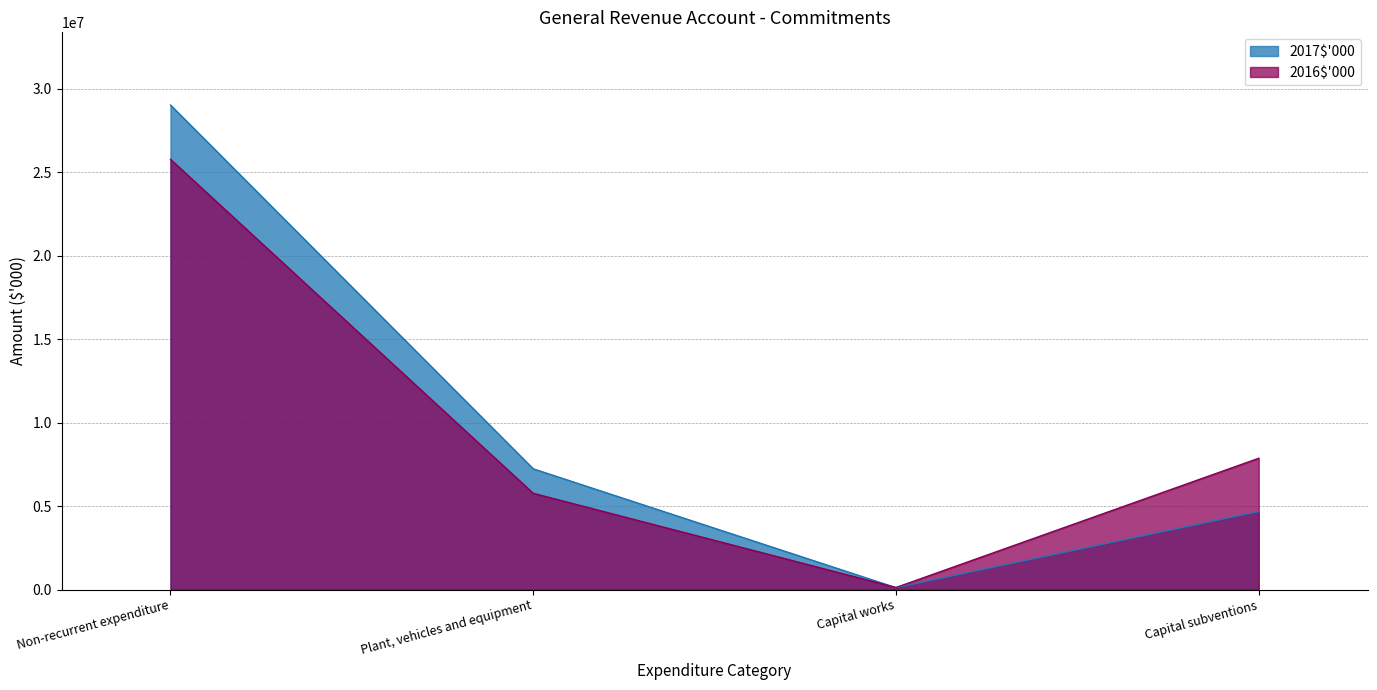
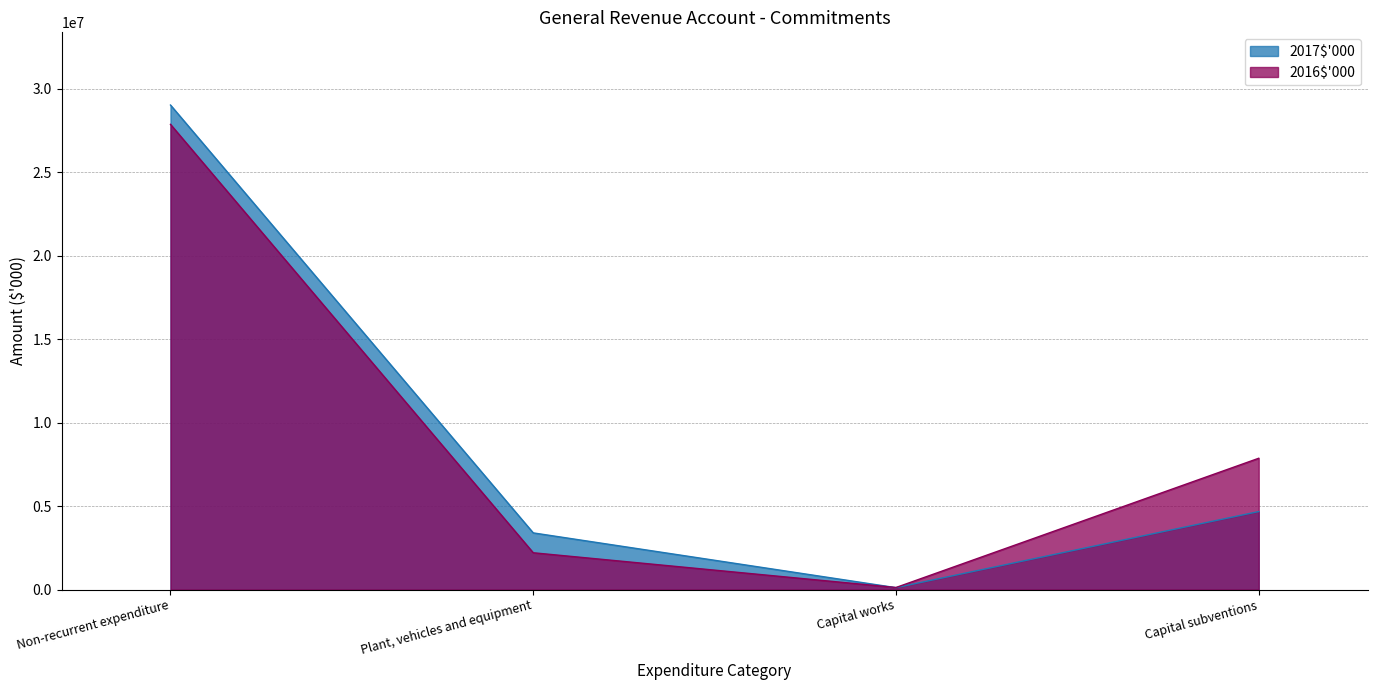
2016$'000, Non-recurrent expenditure: 25800000 -> 27900000
2017$'000, Plant, vehicles and equipment: 7200000 -> 3400000
2016$'000, Plant, vehicles and equipment: 5800000 -> 2200000
